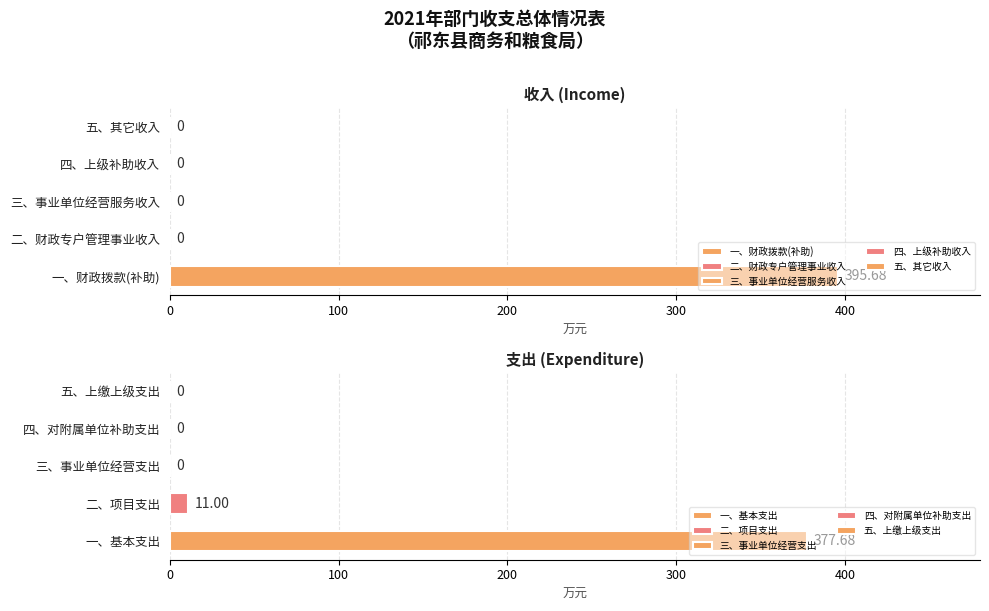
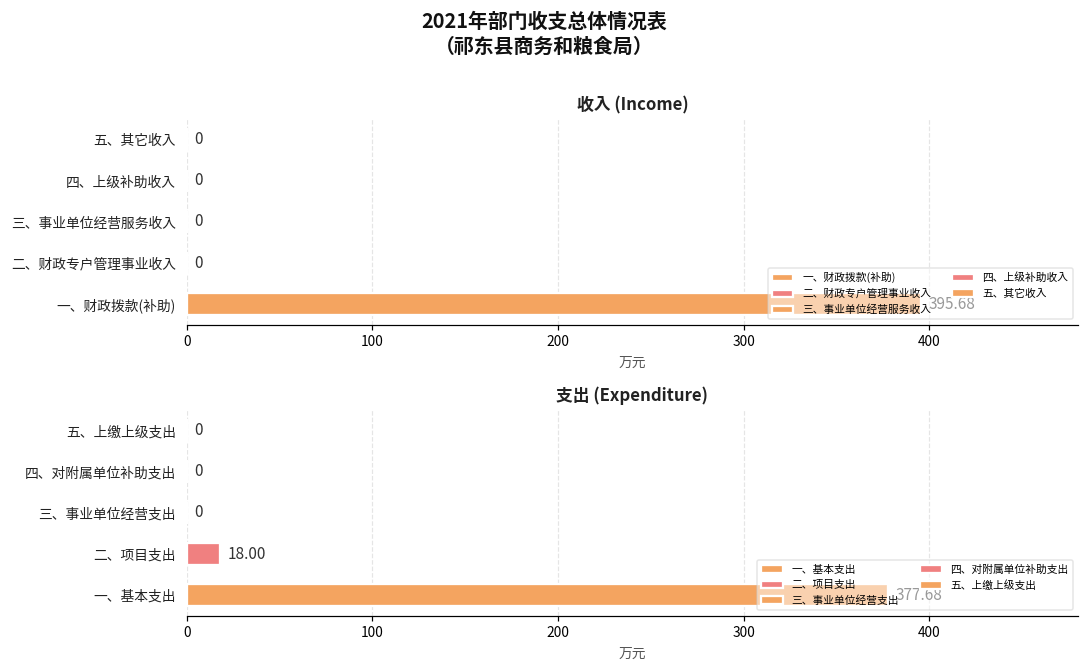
支出 (Expenditure), 二、项目支出: 11.00 -> 18.00
